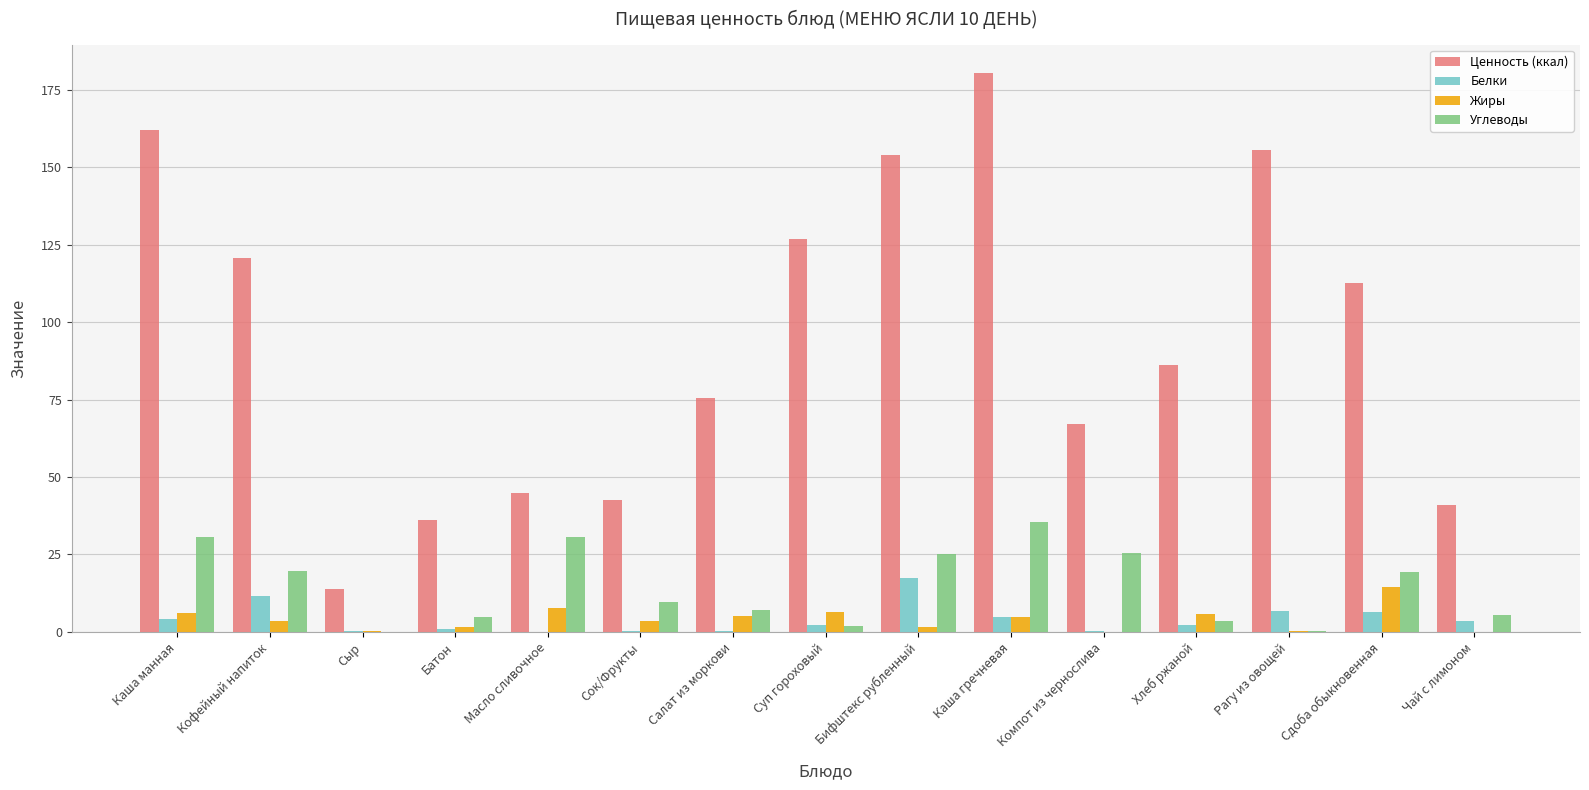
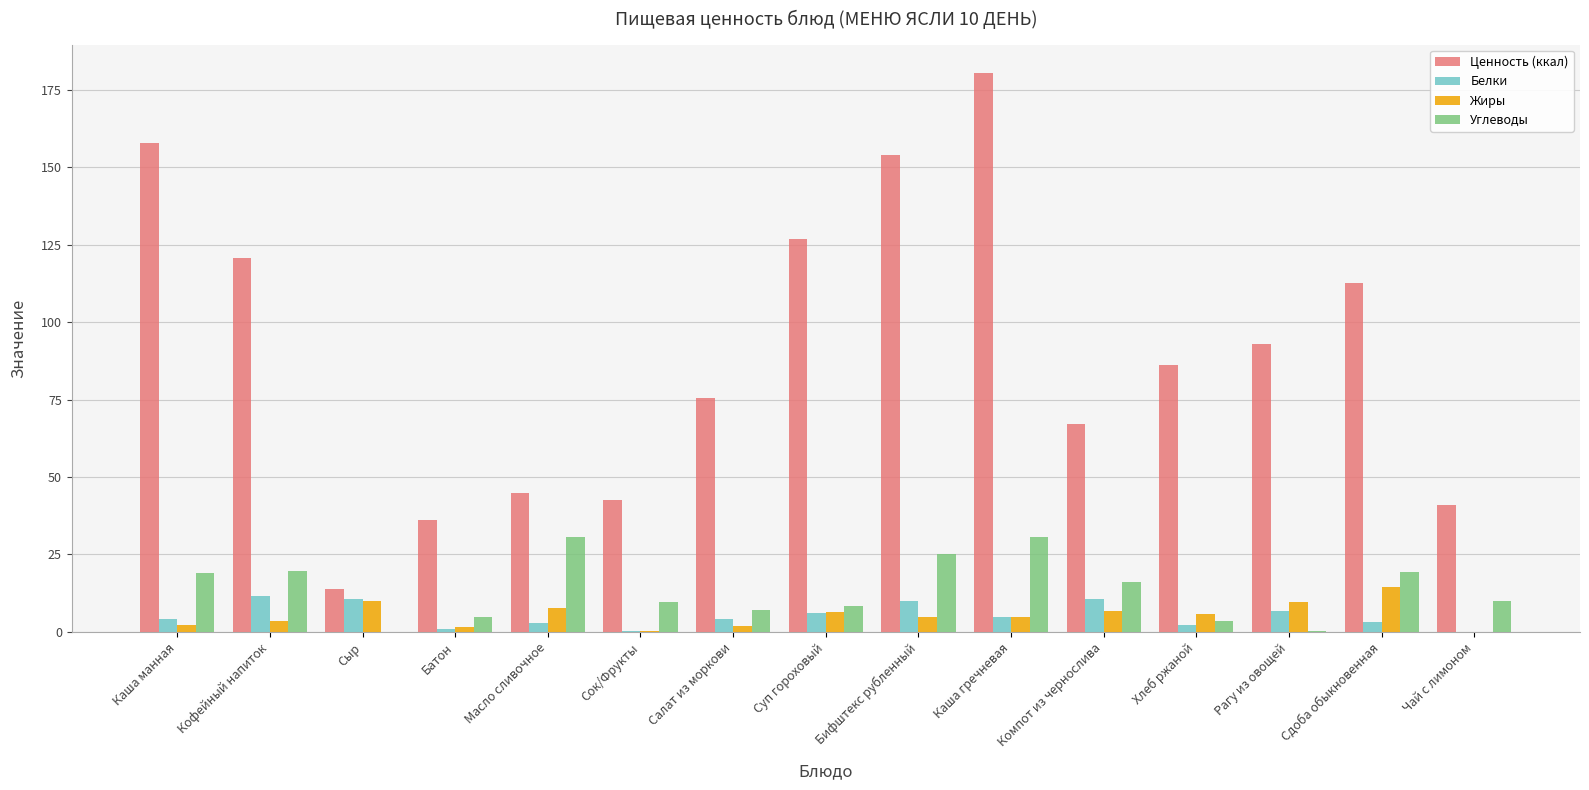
Ценность (ккал), Каша манная: 162 -> 158
Жиры, Каша манная: 6 -> 2
Углеводы, Каша манная: 31 -> 19
Белки, Сыр: 0 -> 10
Жиры, Сыр: 0 -> 10
Белки, Масло сливочное: 0 -> 3
Жиры, Сок/Фрукты: 3 -> 0
Белки, Салат из моркови: 0 -> 4
Жиры, Салат из моркови: 5 -> 2
Белки, Суп гороховый: 2 -> 6
Углеводы, Суп гороховый: 2 -> 8
Белки, Бифштекс рубленный: 17 -> 10
Жиры, Бифштекс рубленный: 2 -> 5
Углеводы, Каша гречневая: 36 -> 31
Белки, Компот из чернослива: 0 -> 11
Жиры, Компот из чернослива: 0 -> 7
Углеводы, Компот из чернослива: 26 -> 16
Ценность (ккал), Рагу из овощей: 156 -> 93
Жиры, Рагу из овощей: 0 -> 10
Белки, Сдоба обыкновенная: 6 -> 3
Белки, Чай с лимоном: 3 -> 0
Углеводы, Чай с лимоном: 6 -> 10
